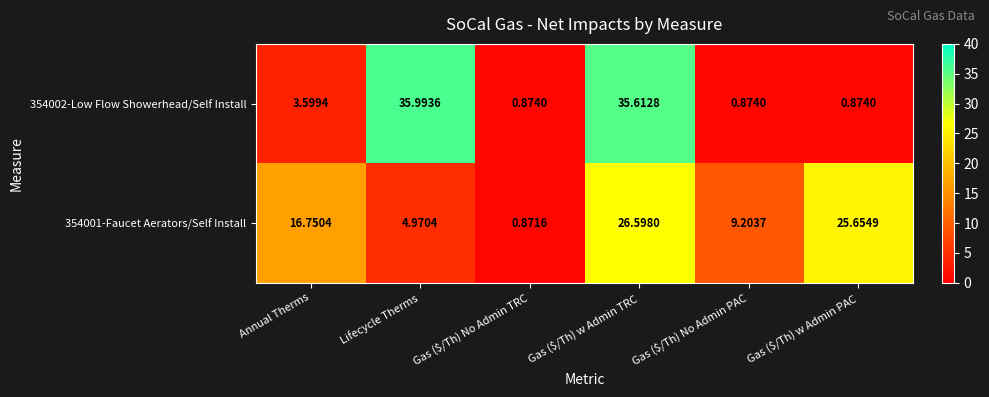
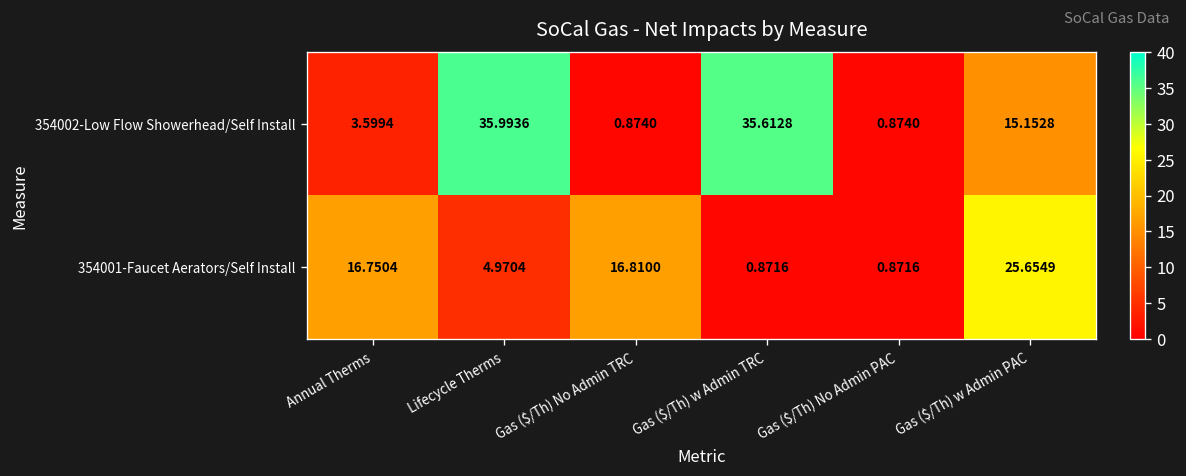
354002-Low Flow Showerhead/Self Install, Gas ($/Th) w Admin PAC: 0.8740 -> 15.1528
354001-Faucet Aerators/Self Install, Gas ($/Th) No Admin TRC: 0.8716 -> 16.8100
354001-Faucet Aerators/Self Install, Gas ($/Th) w Admin TRC: 26.5980 -> 0.8716
354001-Faucet Aerators/Self Install, Gas ($/Th) No Admin PAC: 9.2037 -> 0.8716
